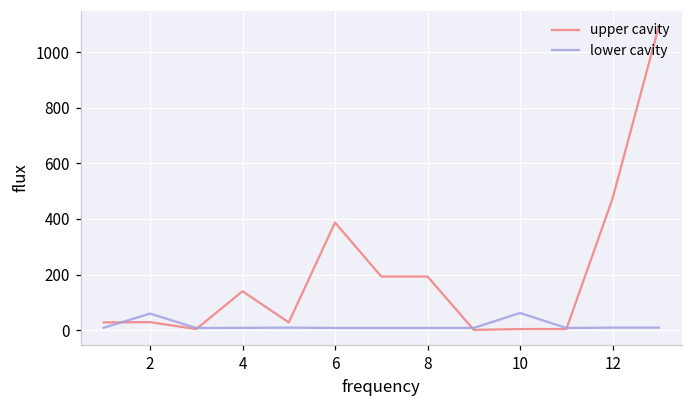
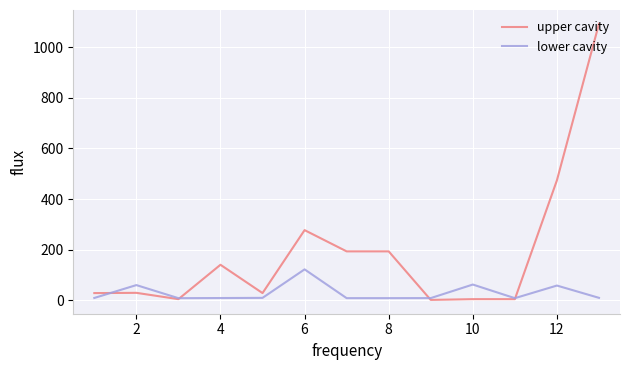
upper cavity, 6: 390 -> 280
lower cavity, 6: 10 -> 120
lower cavity, 12: 10 -> 60
